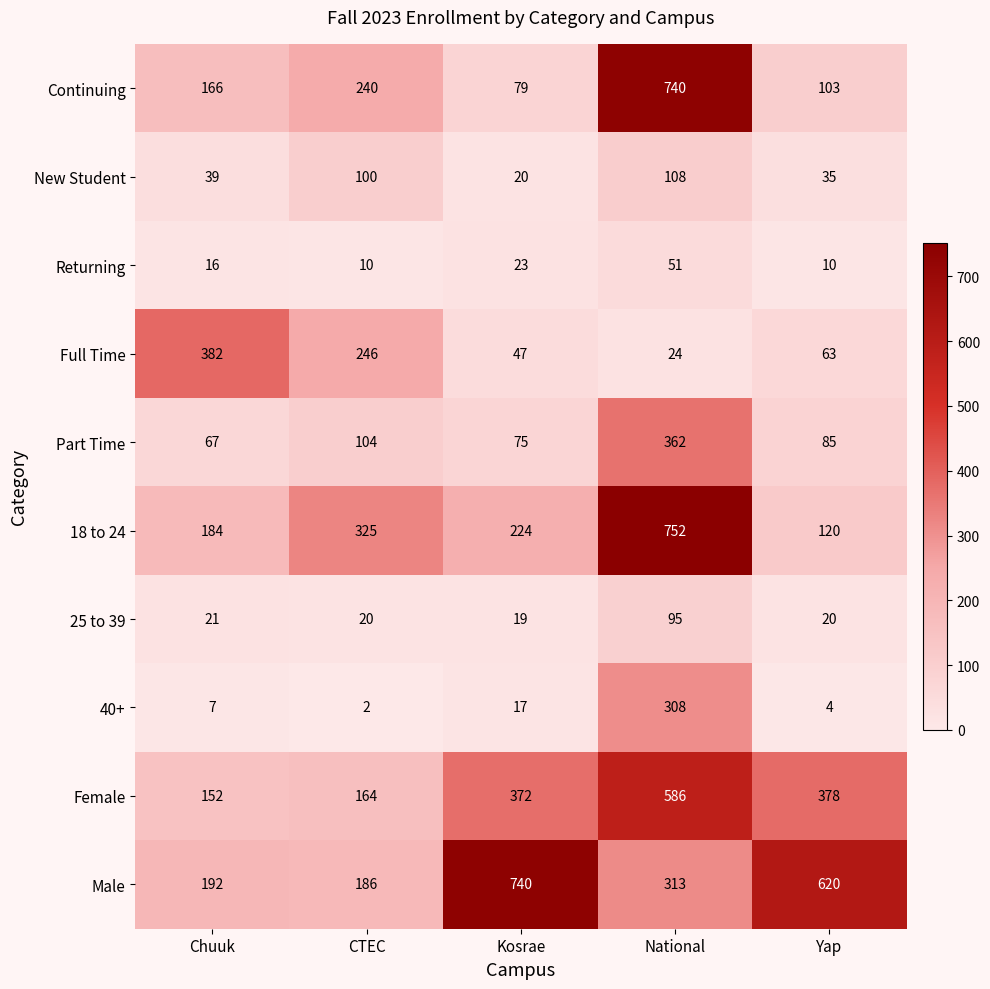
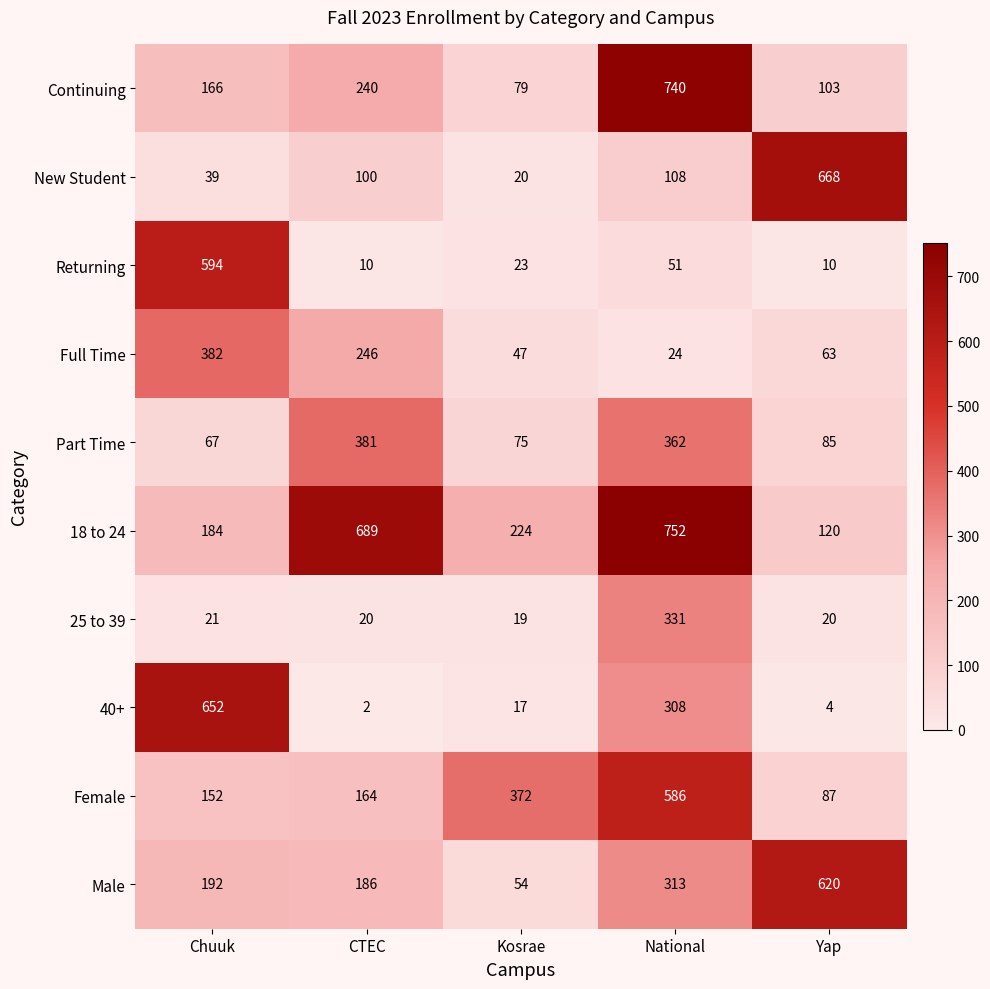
New Student, Yap: 35 -> 668
Returning, Chuuk: 16 -> 594
Part Time, CTEC: 104 -> 381
18 to 24, CTEC: 325 -> 689
25 to 39, National: 95 -> 331
40+, Chuuk: 7 -> 652
Female, Yap: 378 -> 87
Male, Kosrae: 740 -> 54
